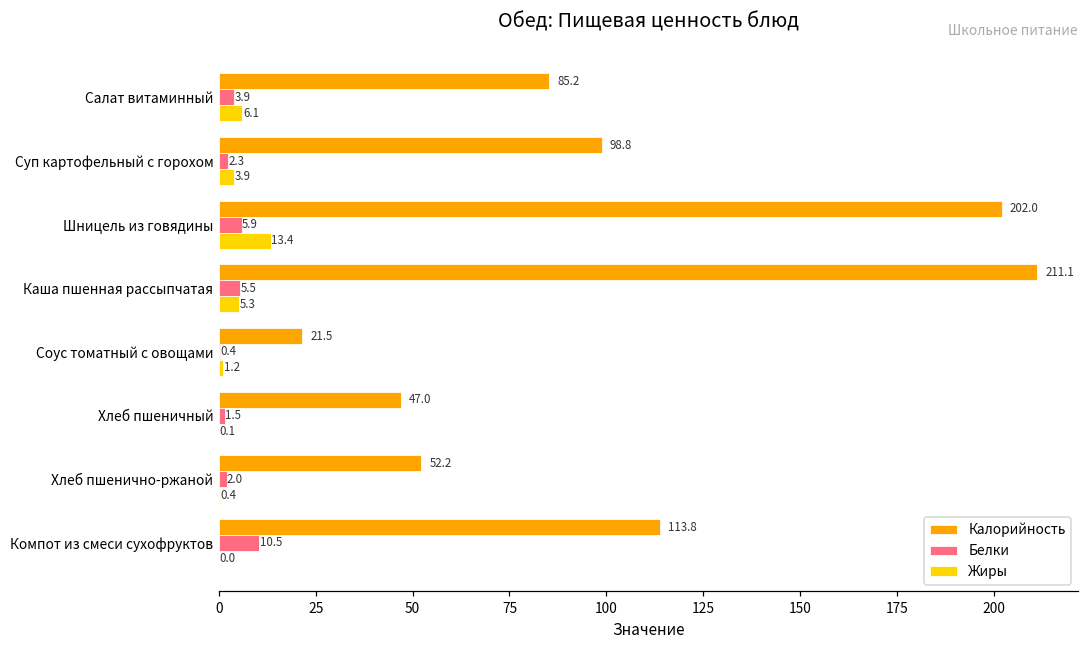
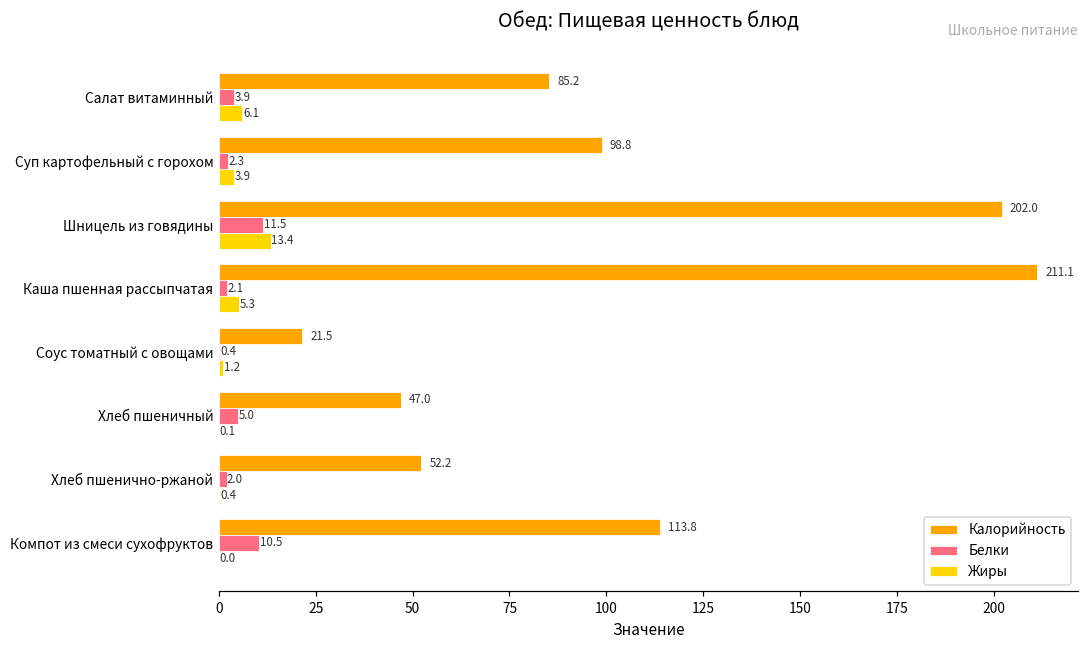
Белки, Шницель из говядины: 5.9 -> 11.5
Белки, Каша пшенная рассыпчатая: 5.5 -> 2.1
Белки, Хлеб пшеничный: 1.5 -> 5.0
